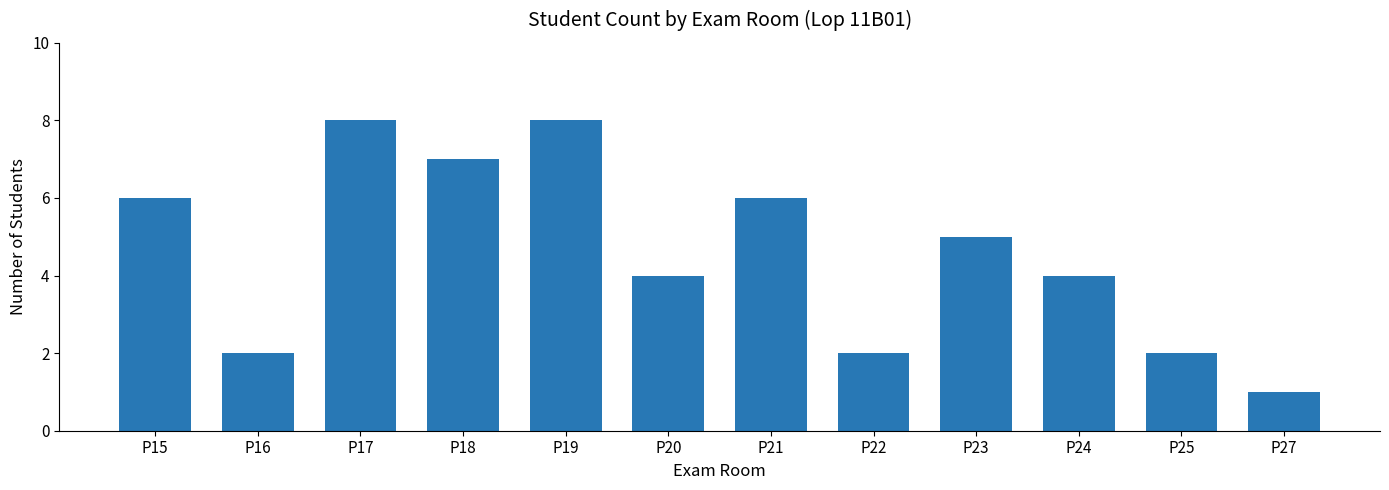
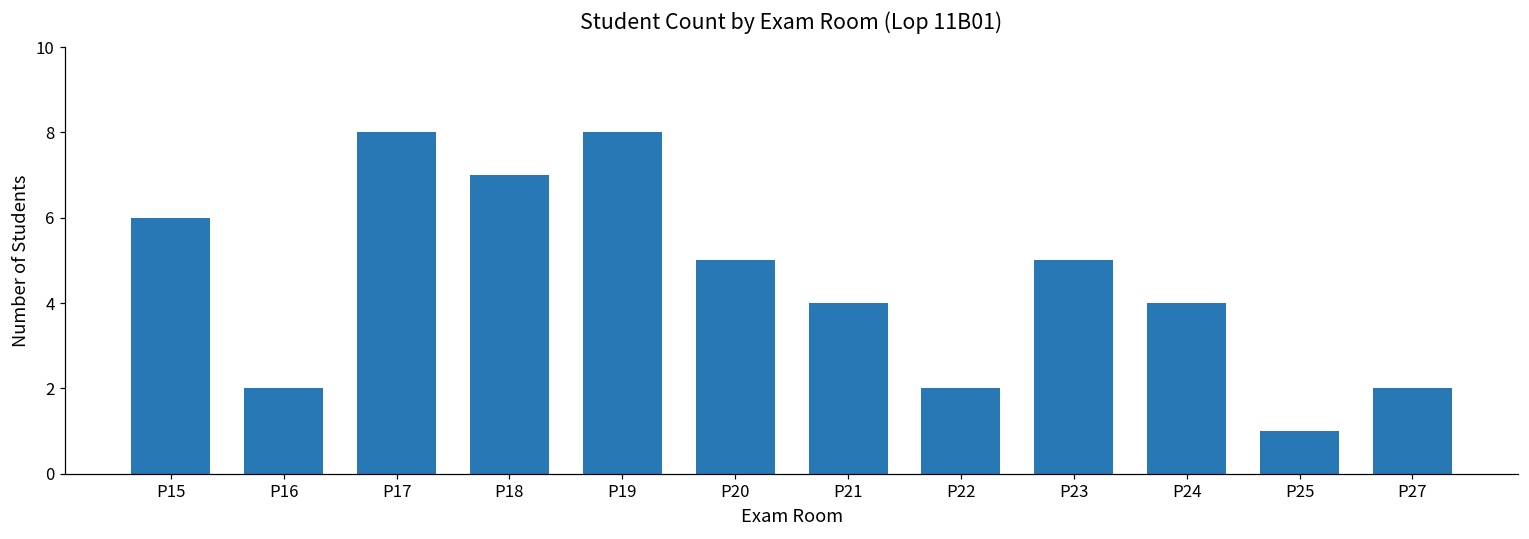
P20: 4 -> 5
P21: 6 -> 4
P25: 2 -> 1
P27: 1 -> 2
